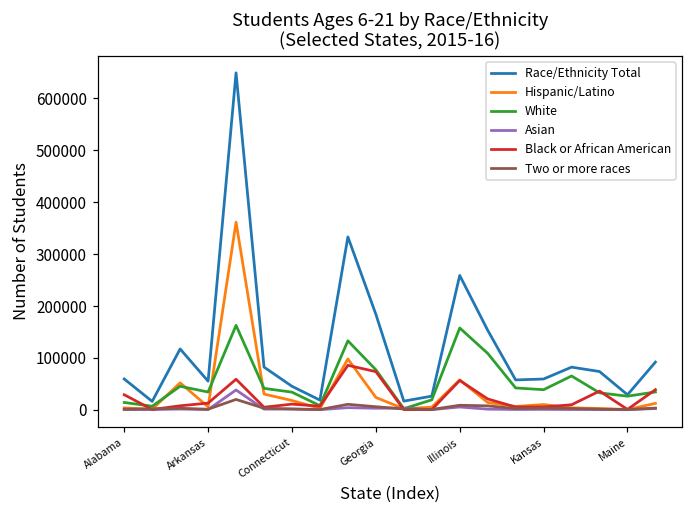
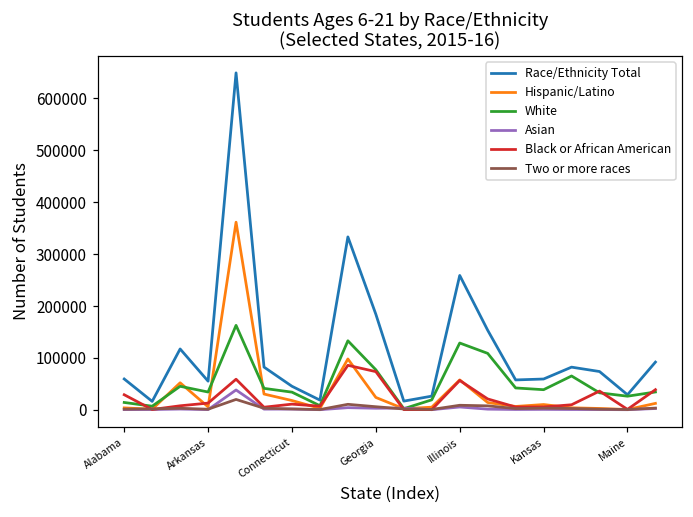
White, Illinois: 160000 -> 130000
